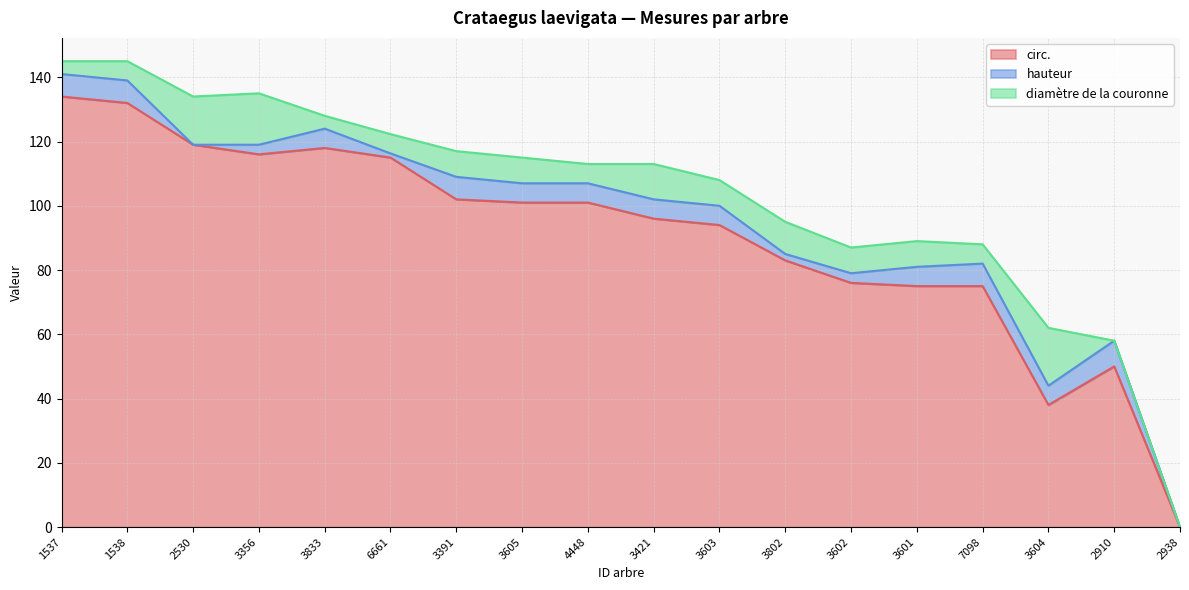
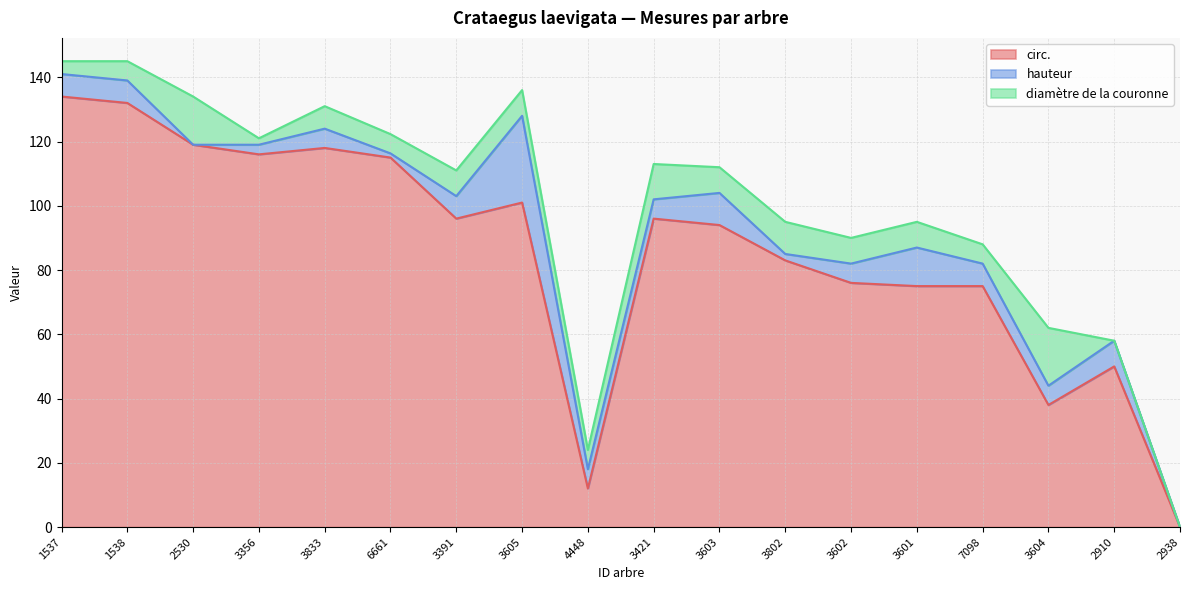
diamètre de la couronne, 3356: 16 -> 2
diamètre de la couronne, 3833: 4 -> 7
circ., 3391: 102 -> 96
hauteur, 3605: 6 -> 27
circ., 4448: 101 -> 12
hauteur, 3603: 6 -> 10
hauteur, 3602: 3 -> 6
hauteur, 3601: 6 -> 12
